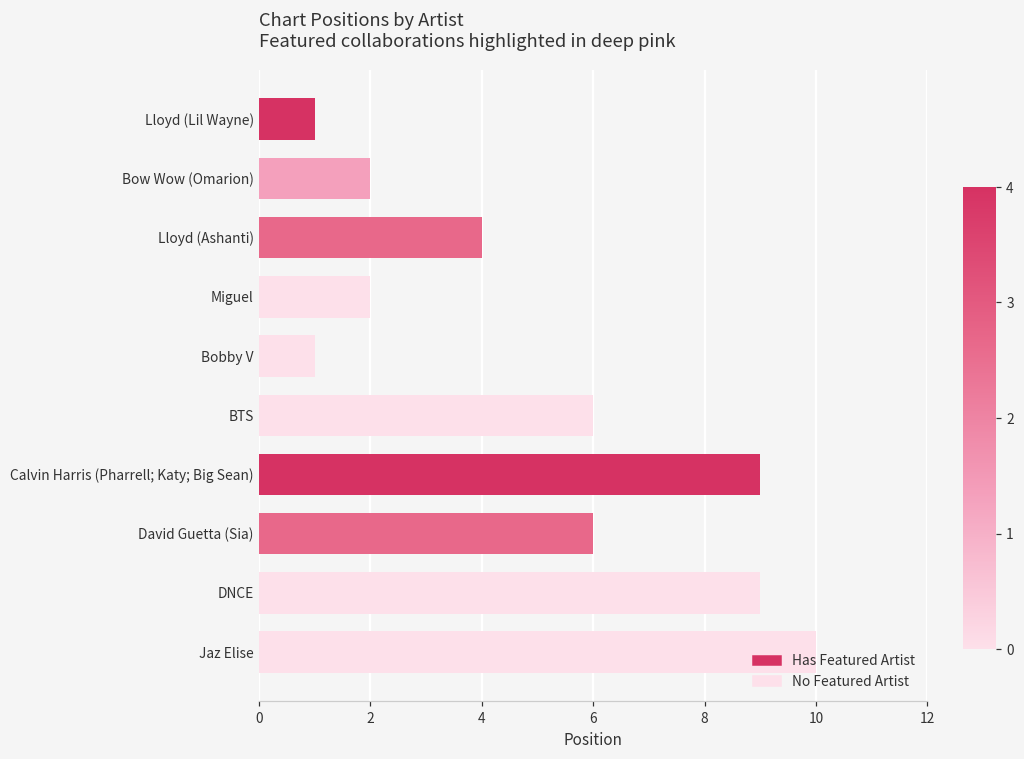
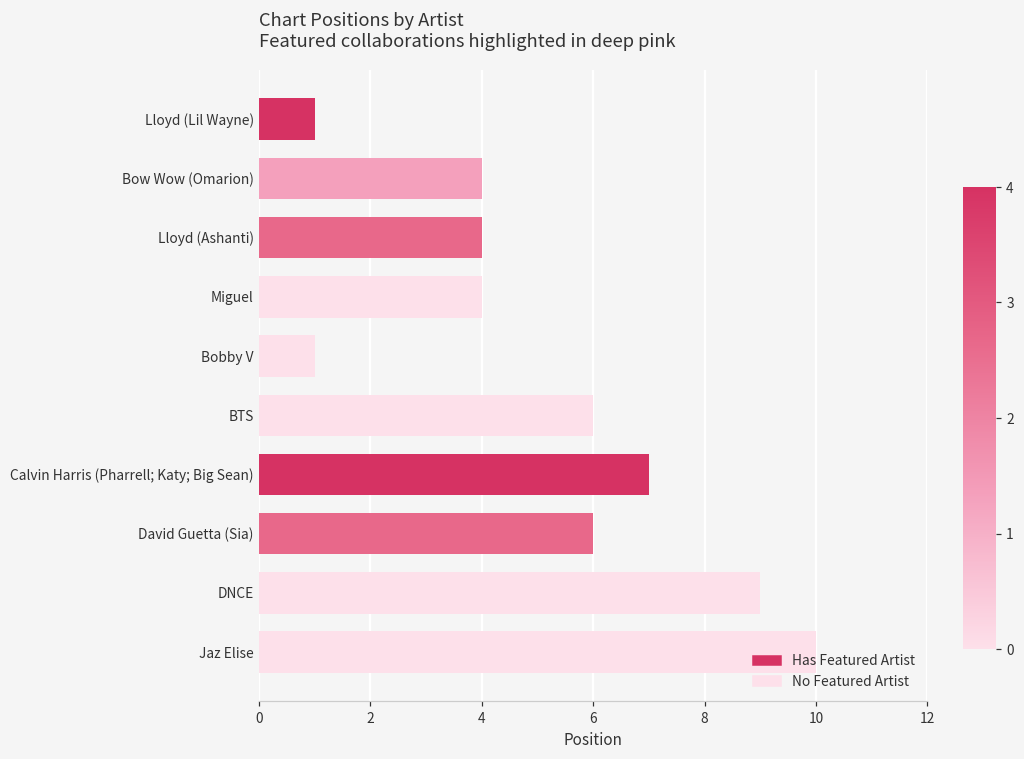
Bow Wow (Omarion): 2 -> 4
Miguel: 2 -> 4
Calvin Harris (Pharrell; Katy; Big Sean): 9 -> 7
